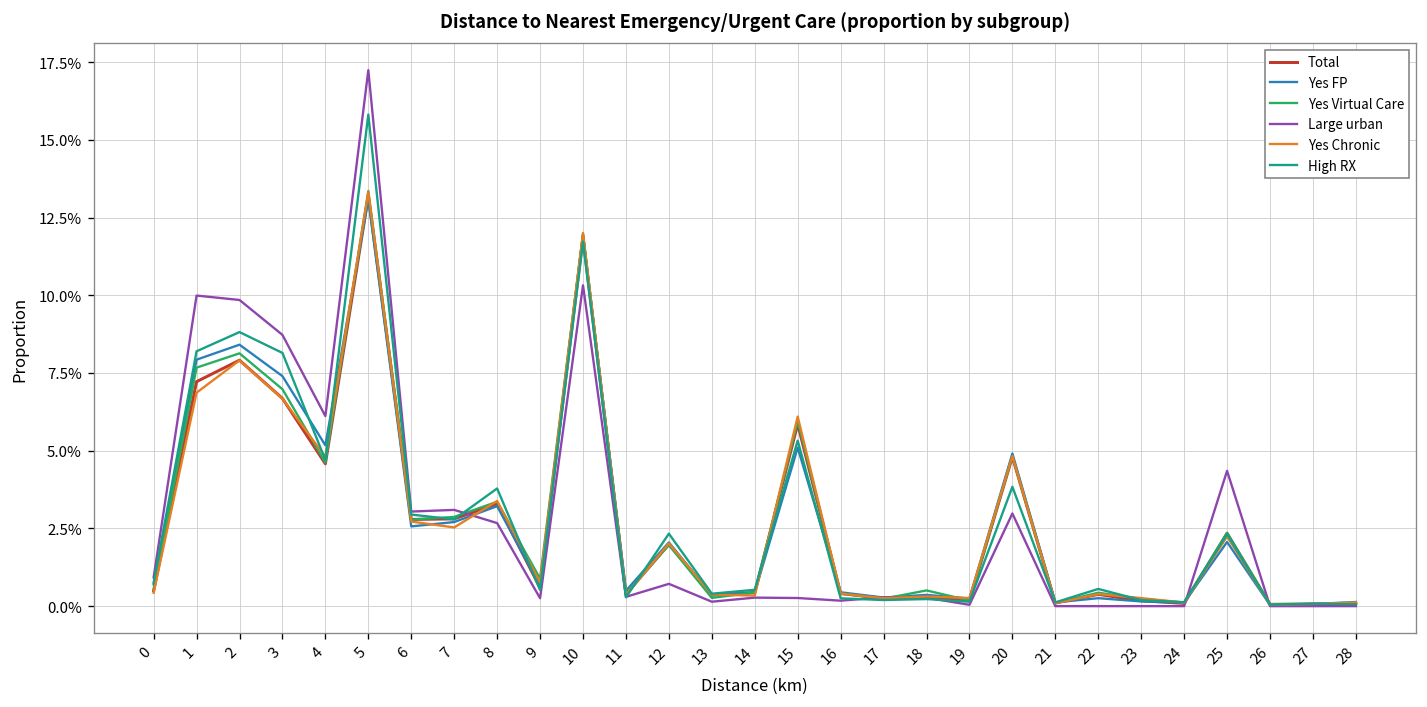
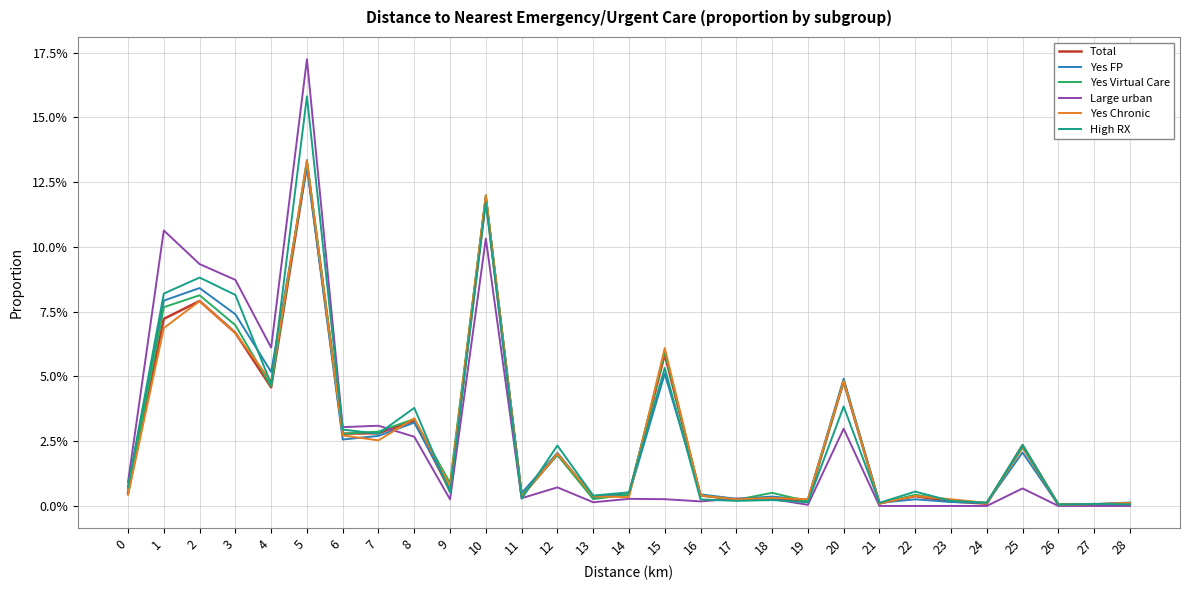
Large urban, 1: 10.0% -> 10.6%
Large urban, 2: 9.8% -> 9.3%
Large urban, 25: 4.4% -> 0.7%
